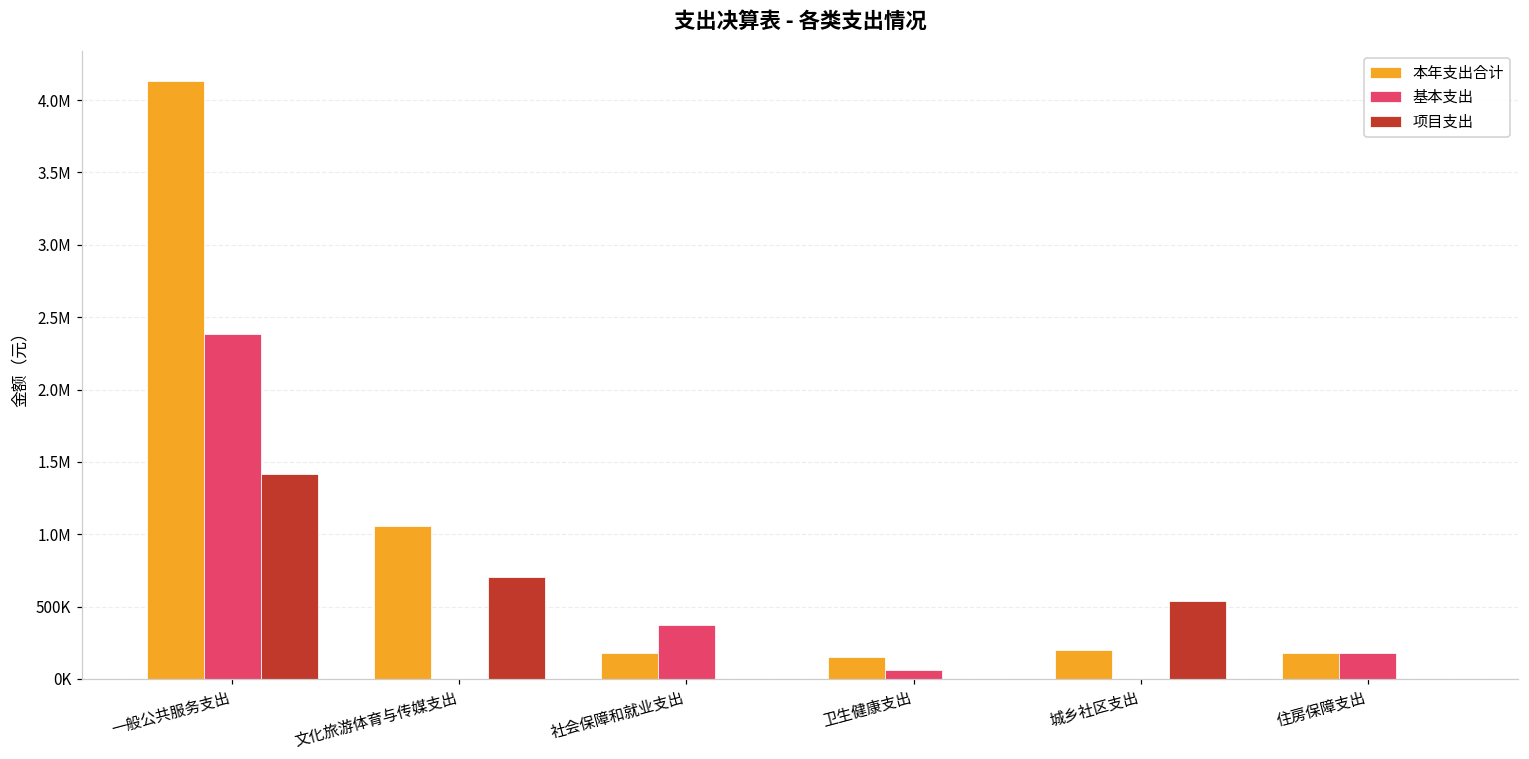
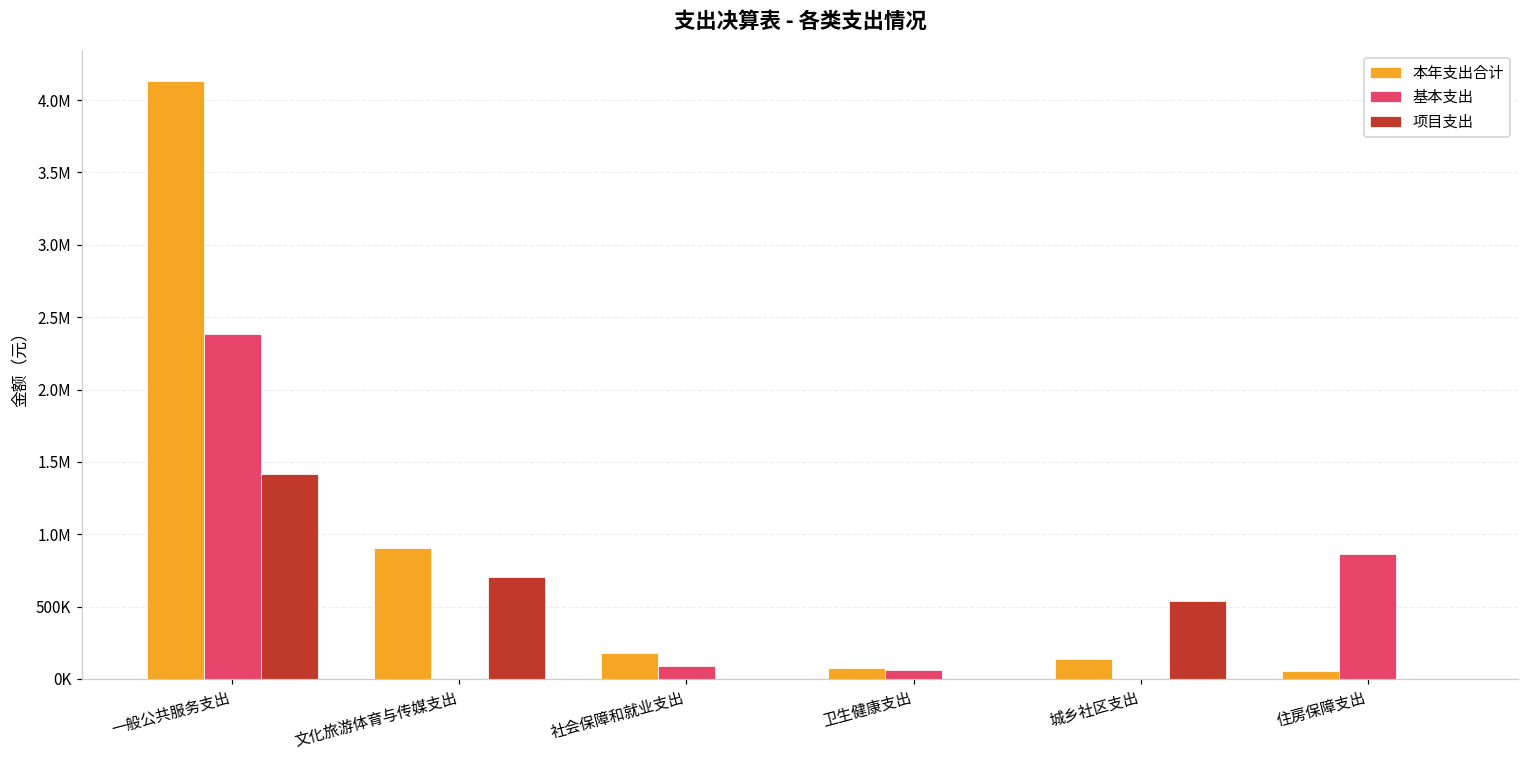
本年支出合计, 文化旅游体育与传媒支出: 1060000 -> 910000
基本支出, 社会保障和就业支出: 370000 -> 90000
本年支出合计, 卫生健康支出: 150000 -> 70000
本年支出合计, 城乡社区支出: 200000 -> 130000
本年支出合计, 住房保障支出: 180000 -> 60000
基本支出, 住房保障支出: 180000 -> 860000
